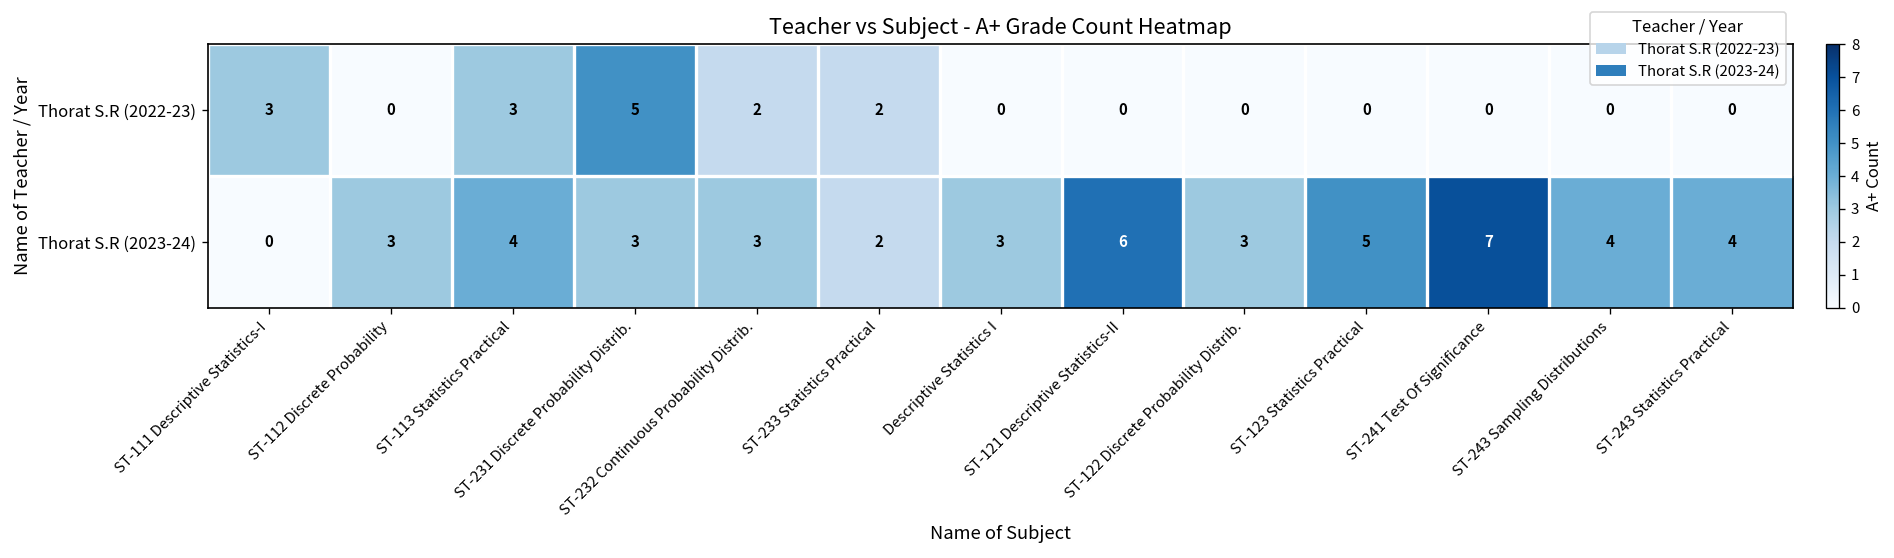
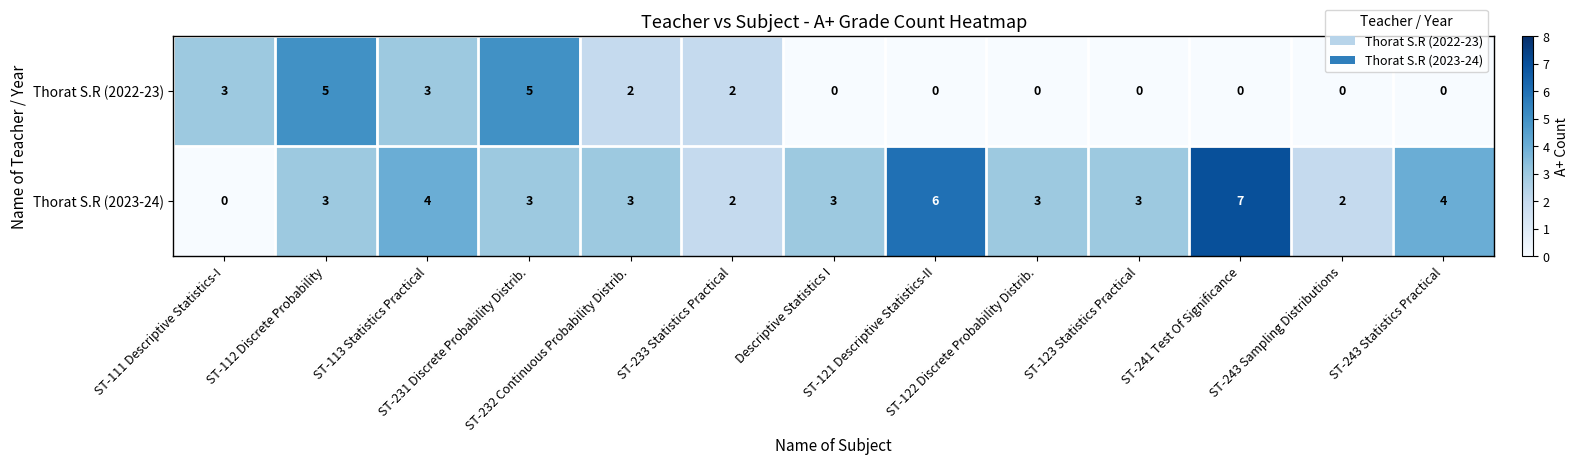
Thorat S.R (2022-23), ST-112 Discrete Probability: 0 -> 5
Thorat S.R (2023-24), ST-123 Statistics Practical: 5 -> 3
Thorat S.R (2023-24), ST-243 Sampling Distributions: 4 -> 2
